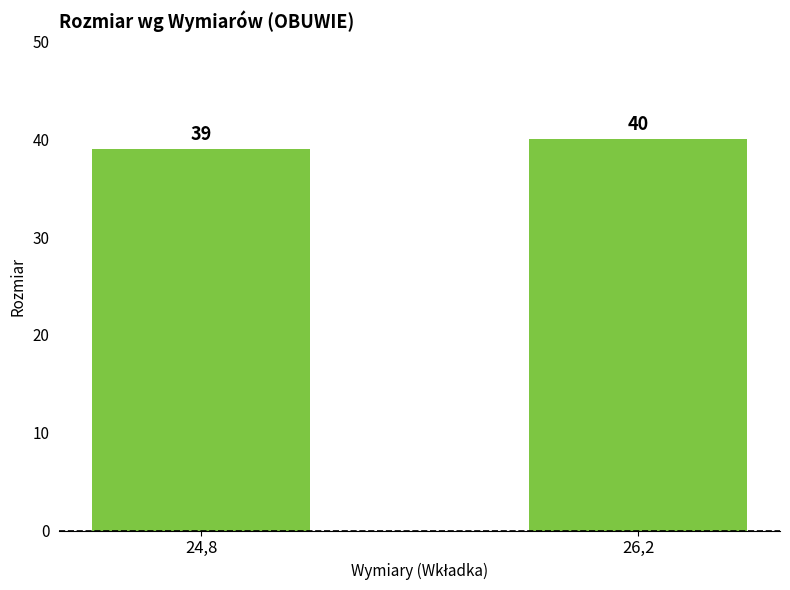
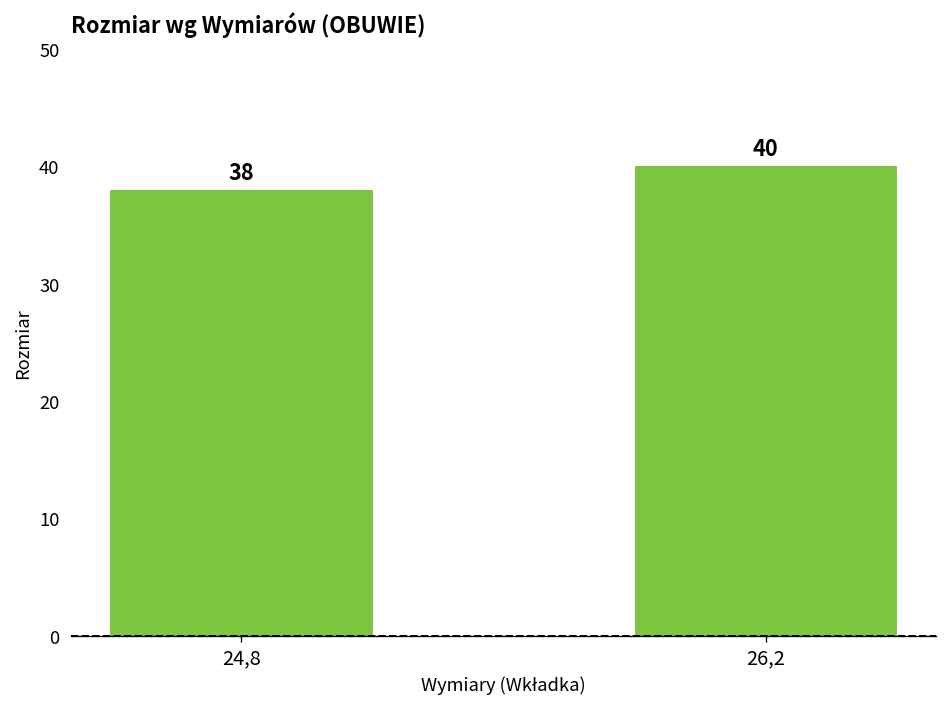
24,8: 39 -> 38
